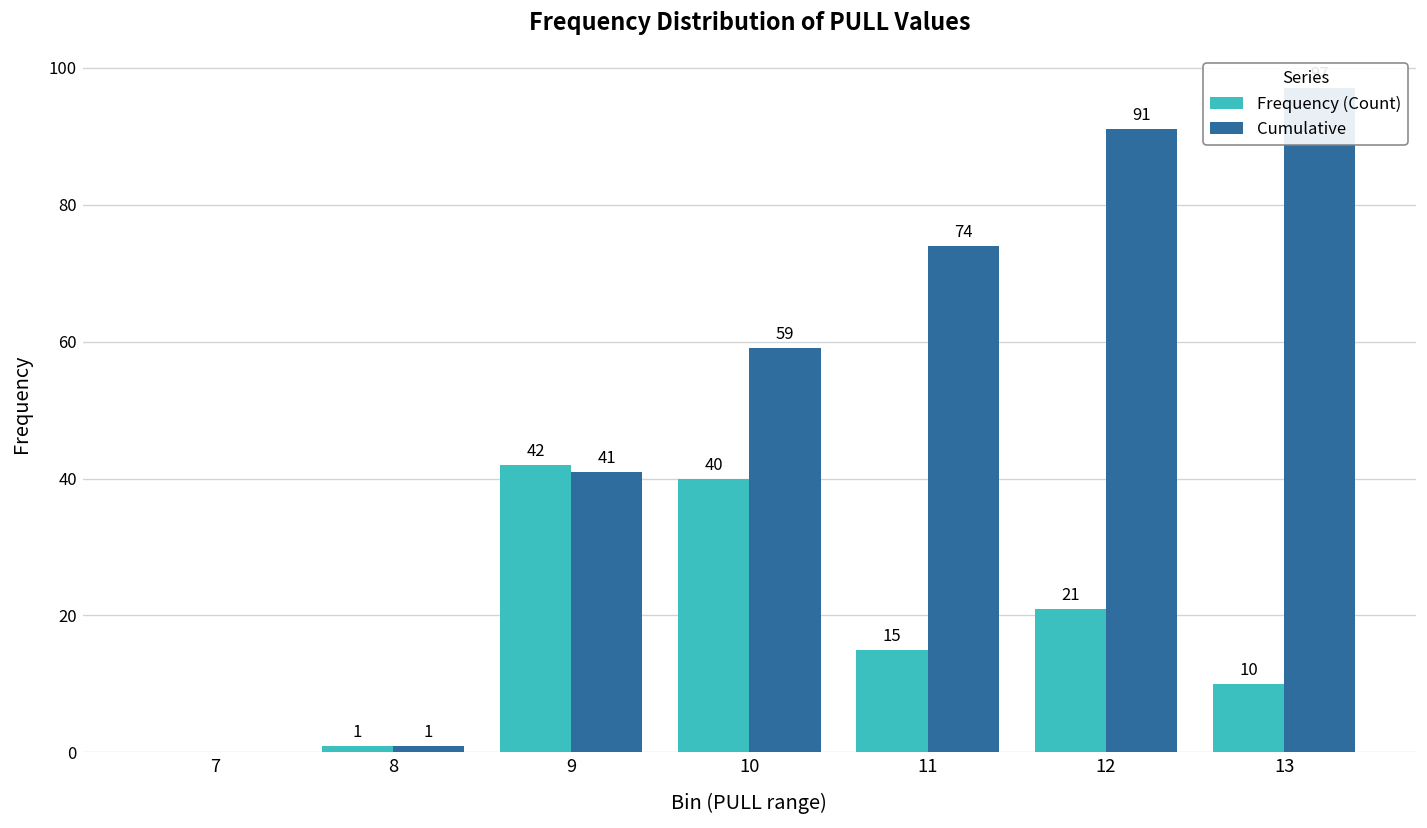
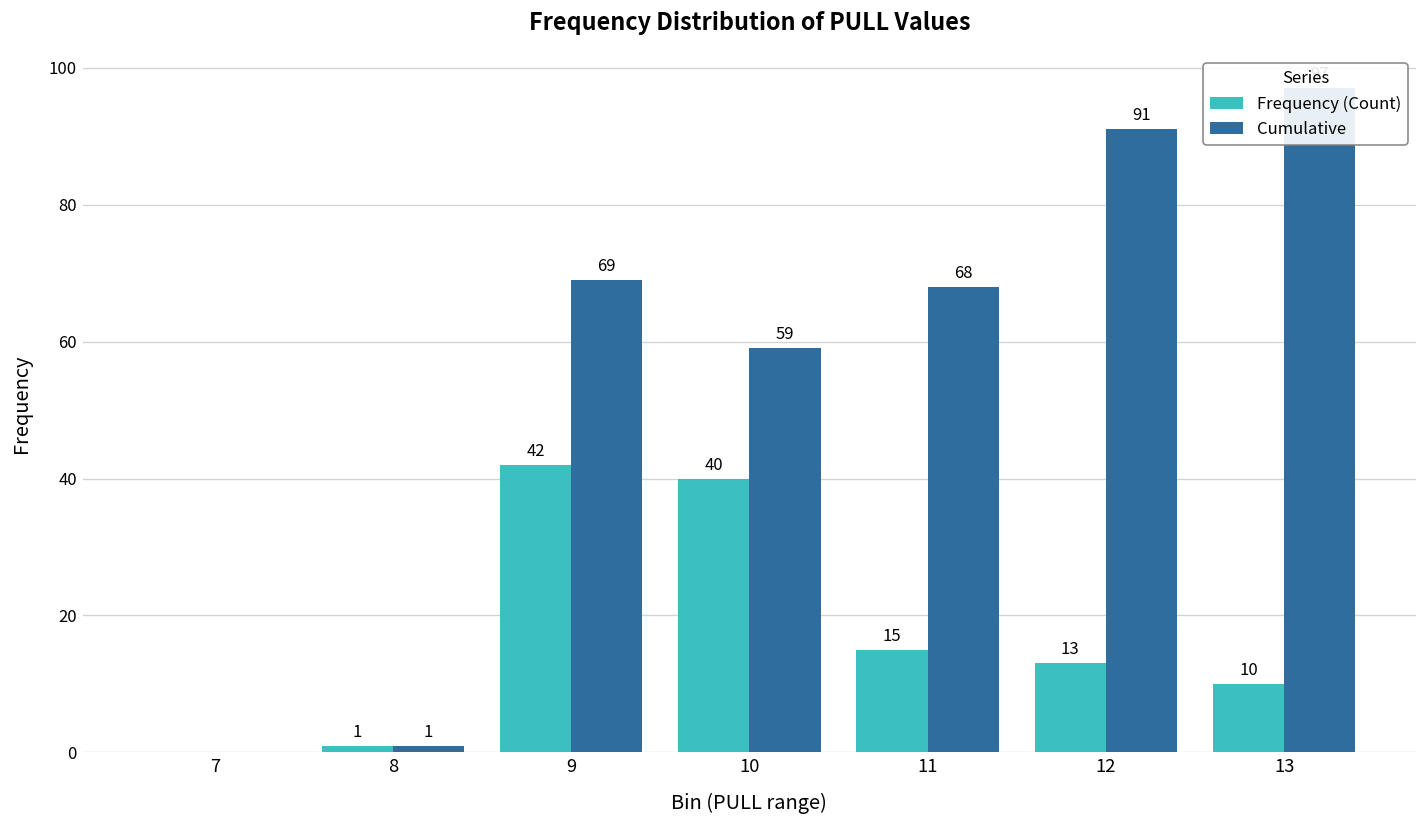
Cumulative, 9: 41 -> 69
Cumulative, 11: 74 -> 68
Frequency (Count), 12: 21 -> 13
